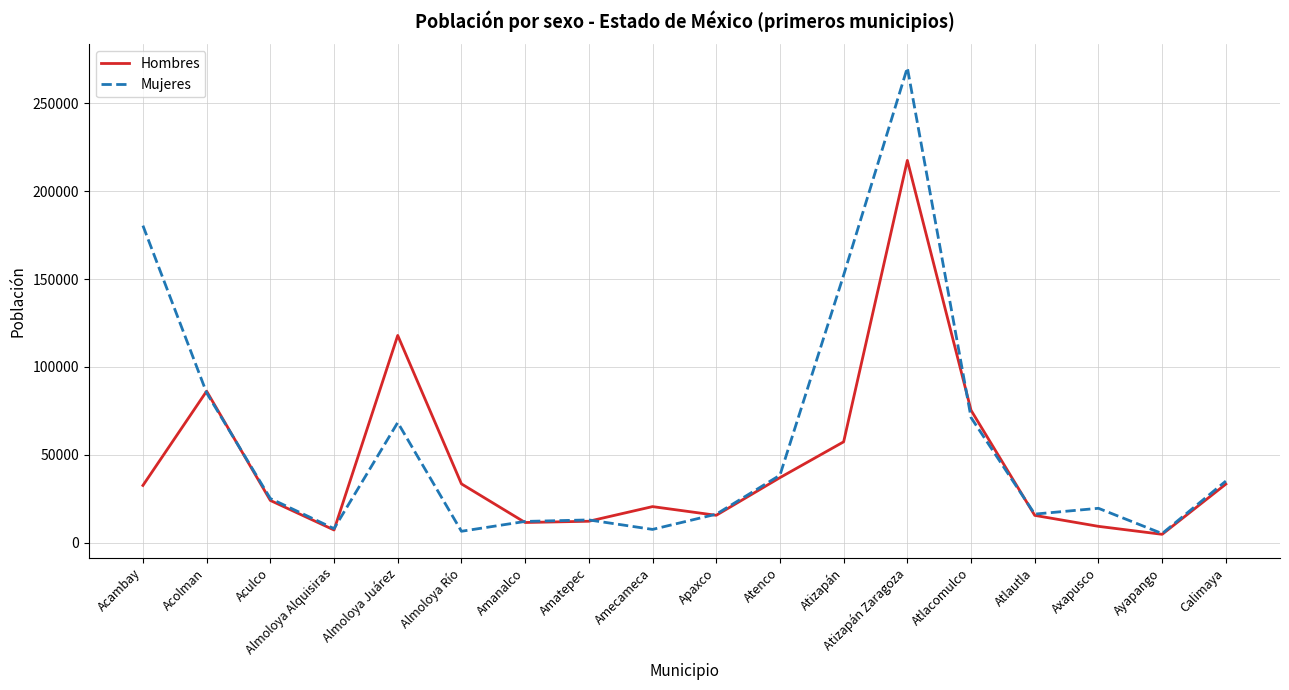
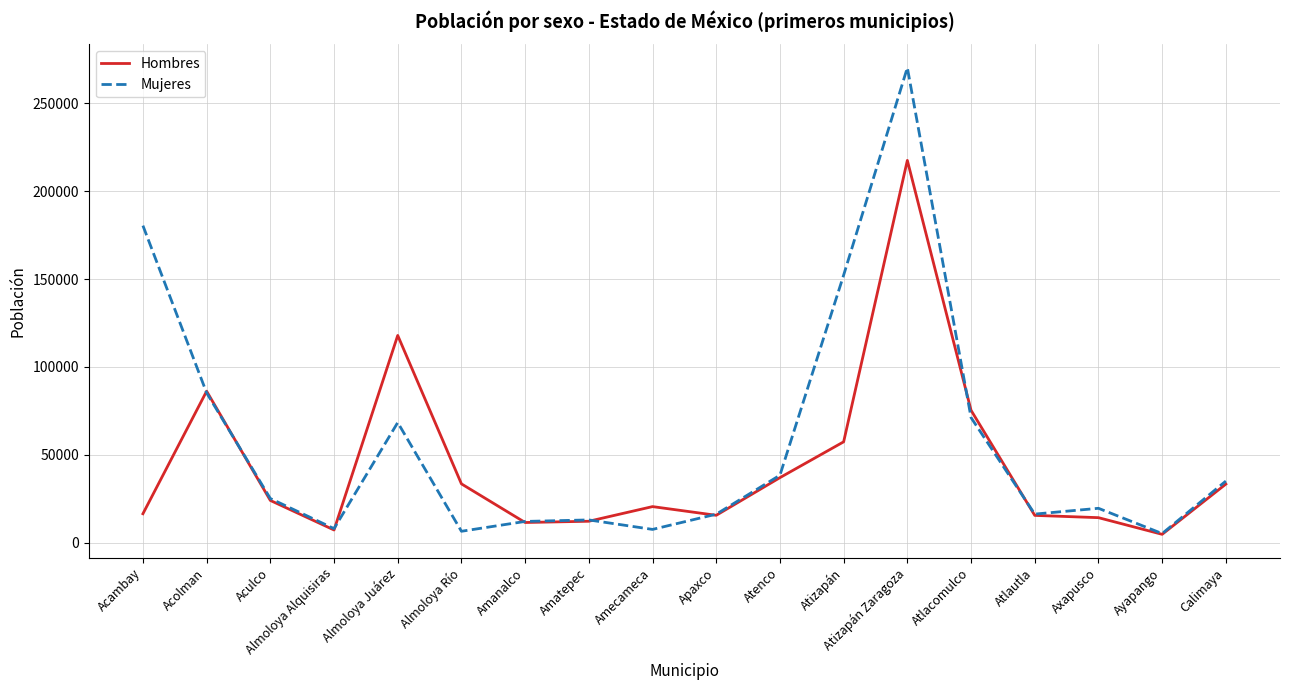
Hombres, Acambay: 33000 -> 17000
Hombres, Axapusco: 9000 -> 14000
